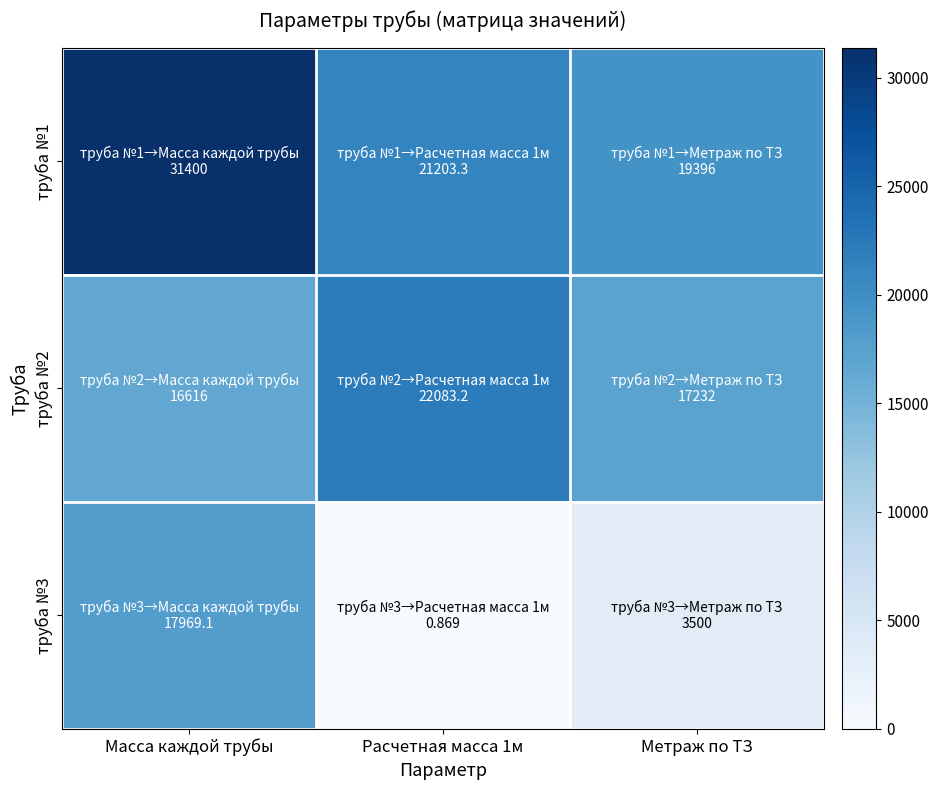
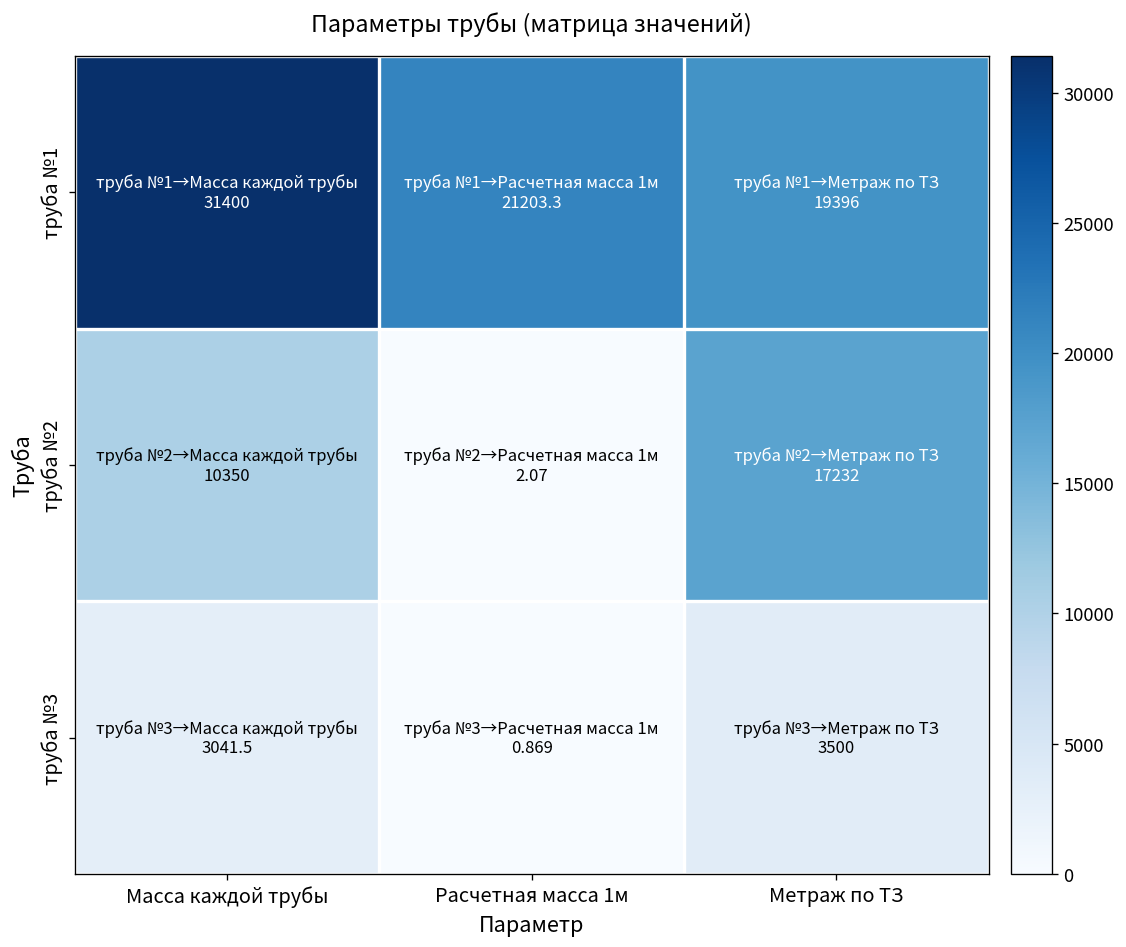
труба №2, Масса каждой трубы: 16616 -> 10350
труба №2, Расчетная масса 1м: 22083.2 -> 2.07
труба №3, Масса каждой трубы: 17969.1 -> 3041.5
